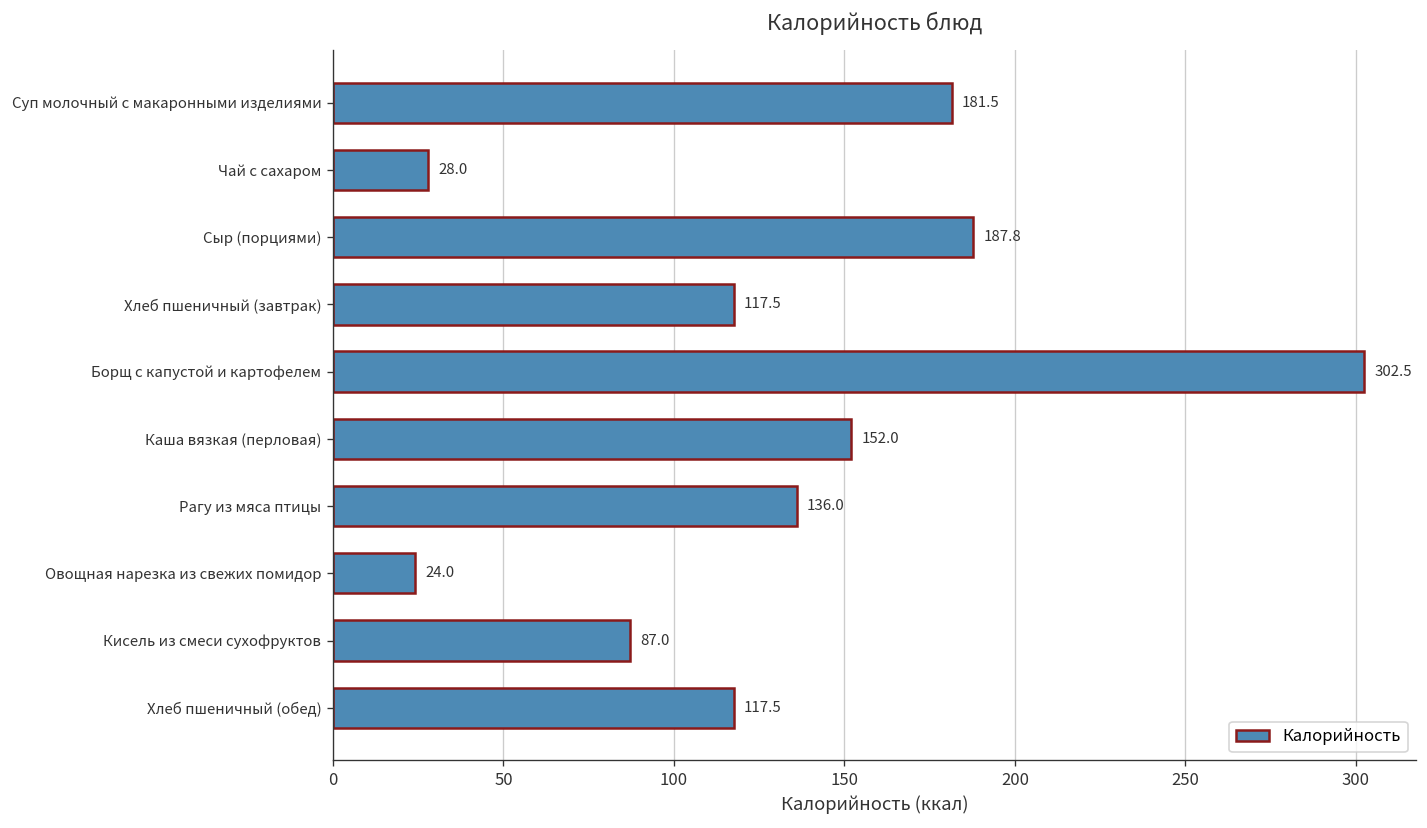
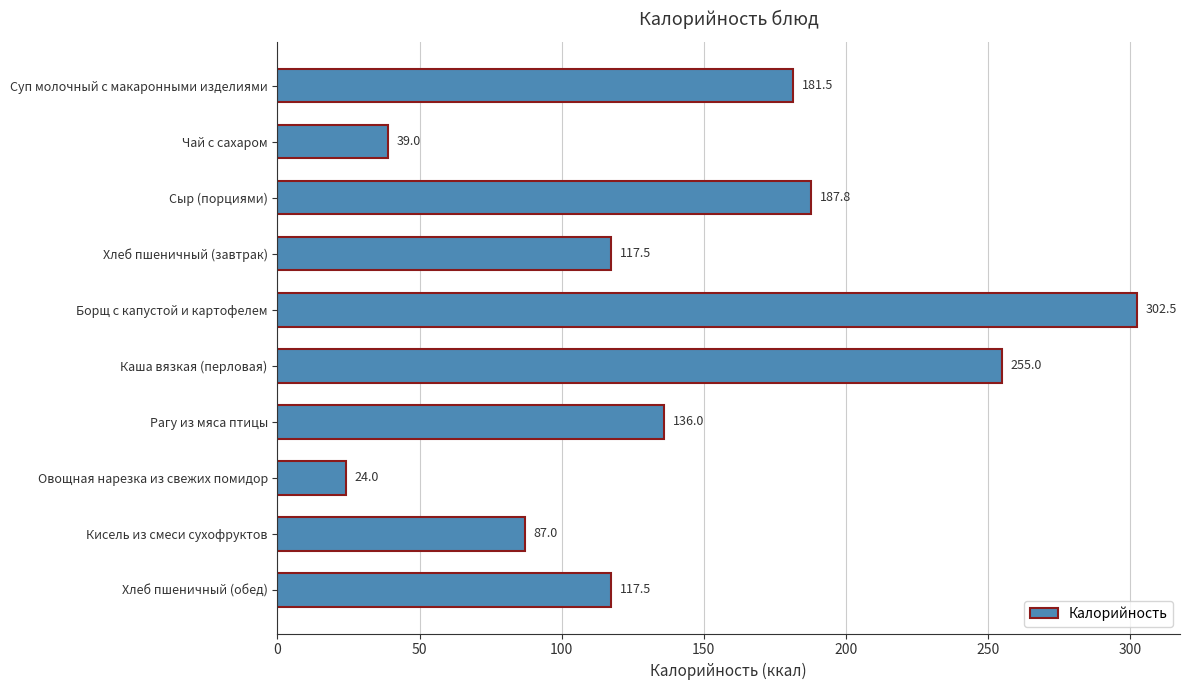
Чай с сахаром: 28.0 -> 39.0
Каша вязкая (перловая): 152.0 -> 255.0
